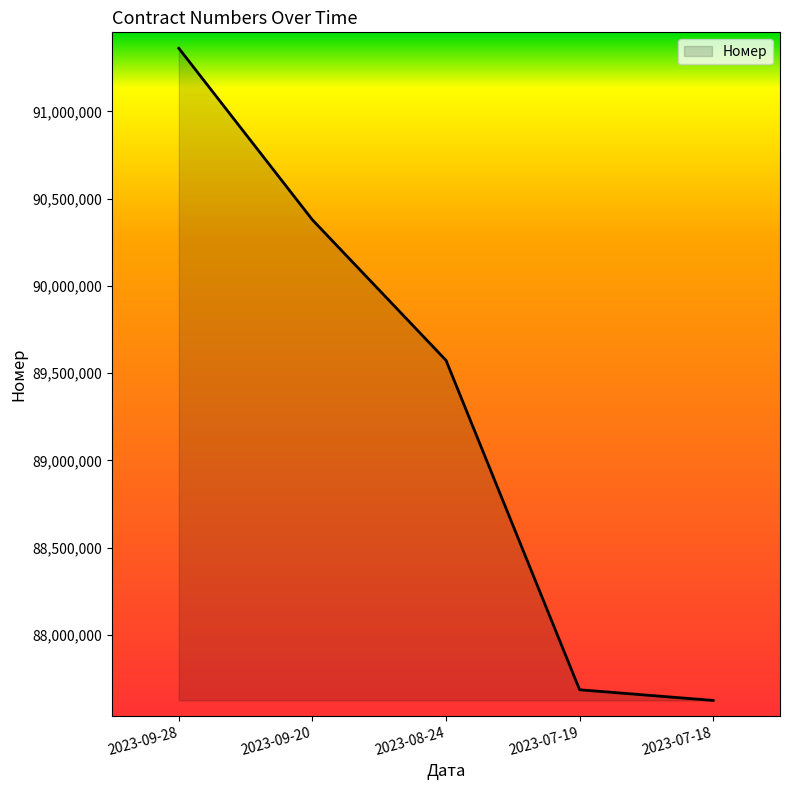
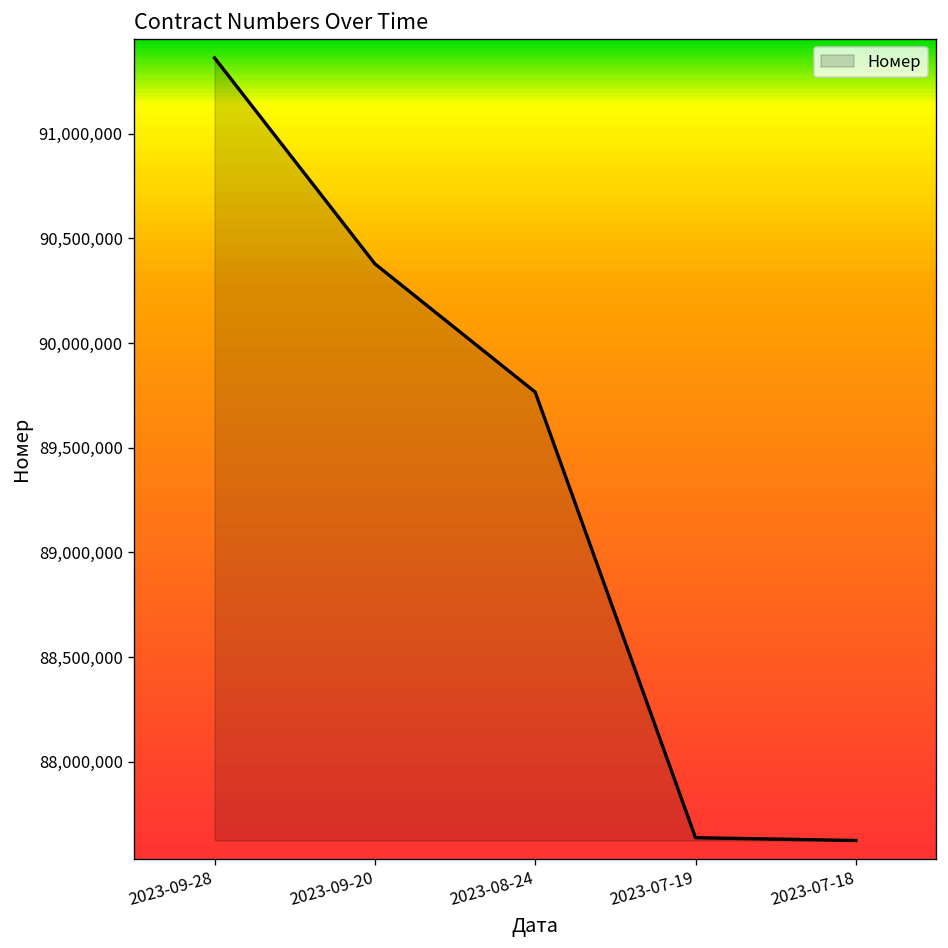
2023-08-24: 89,570,000 -> 89,770,000
2023-07-19: 87,690,000 -> 87,640,000
